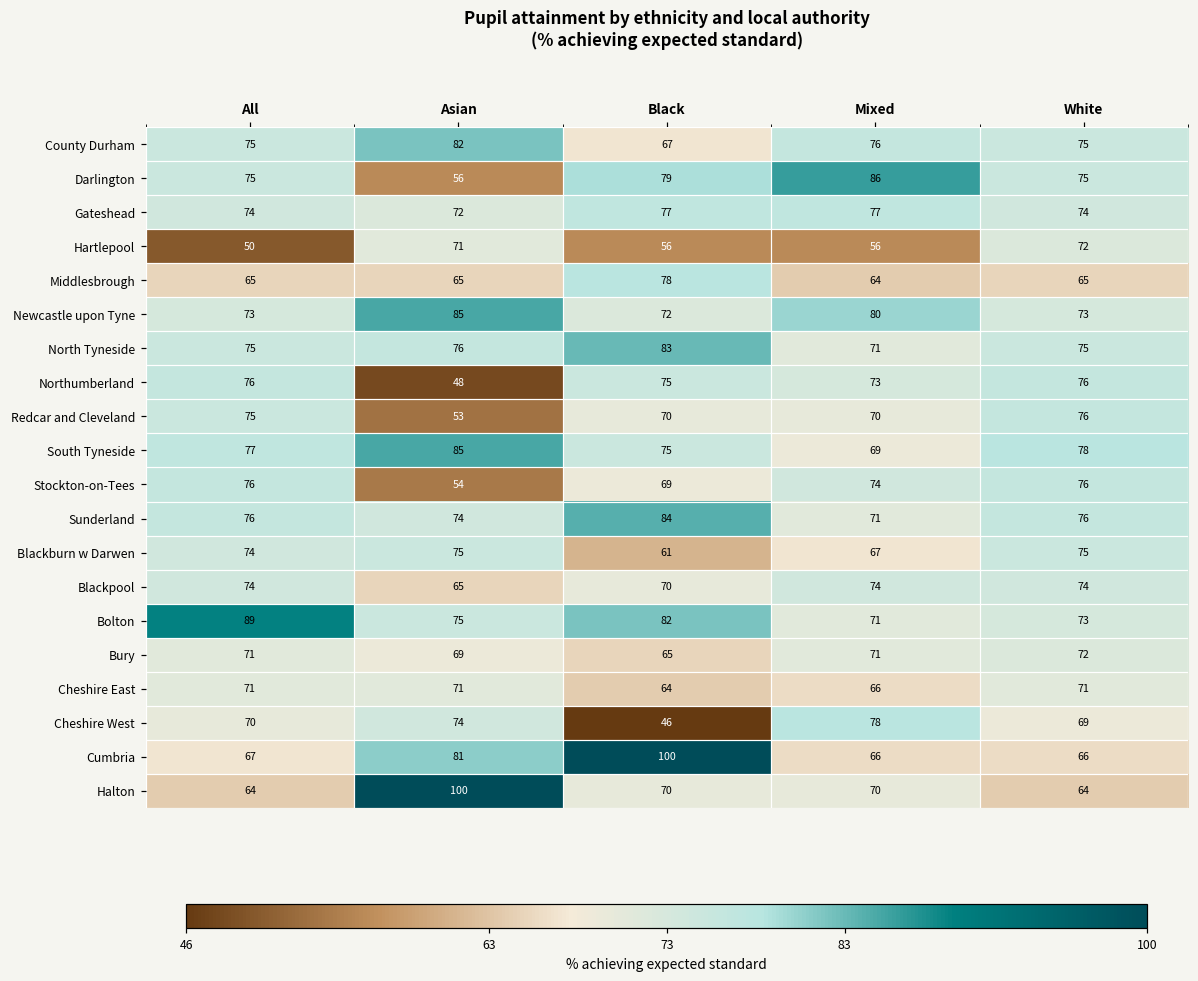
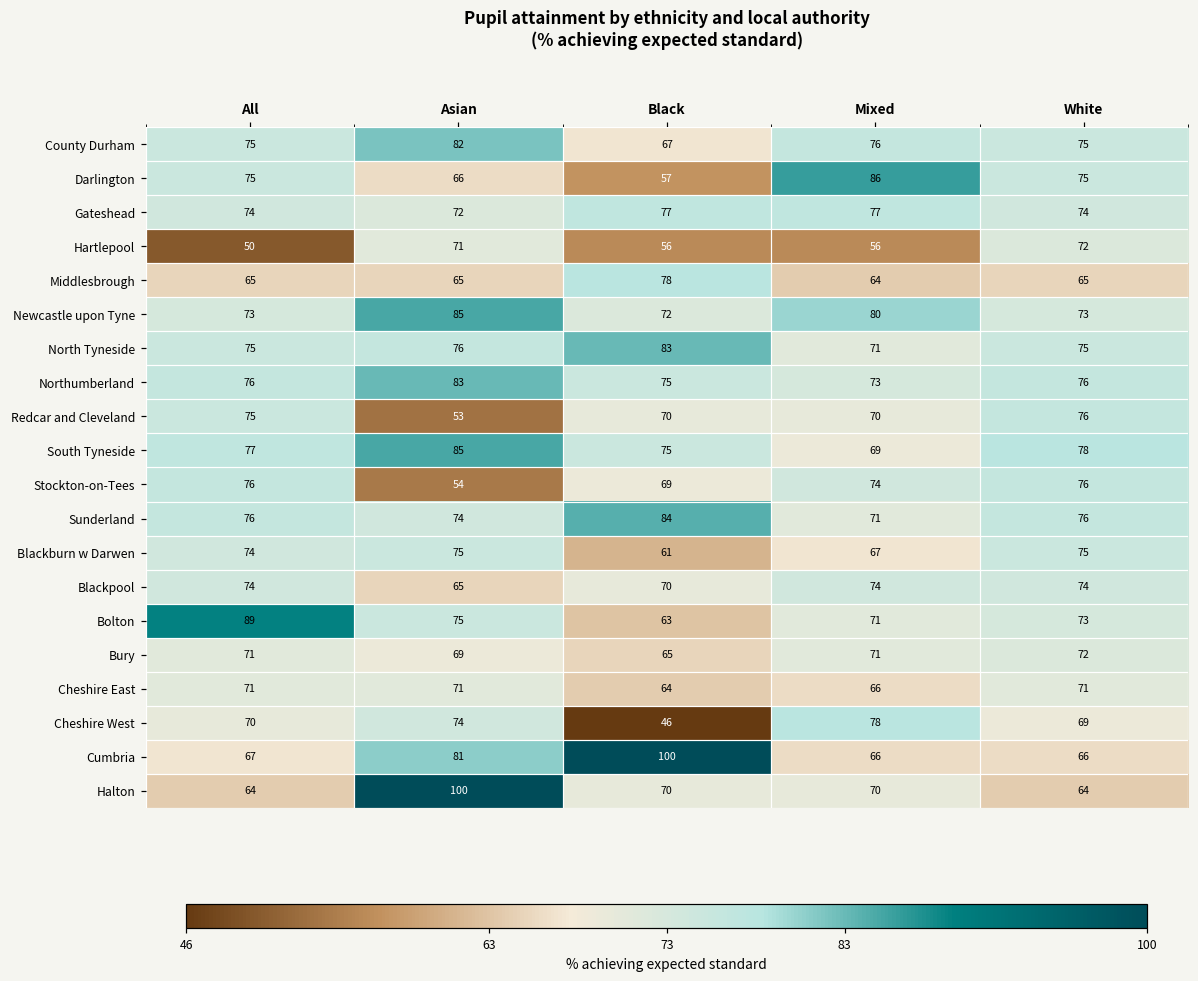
Darlington, Asian: 56 -> 66
Darlington, Black: 79 -> 57
Northumberland, Asian: 48 -> 83
Bolton, Black: 82 -> 63
